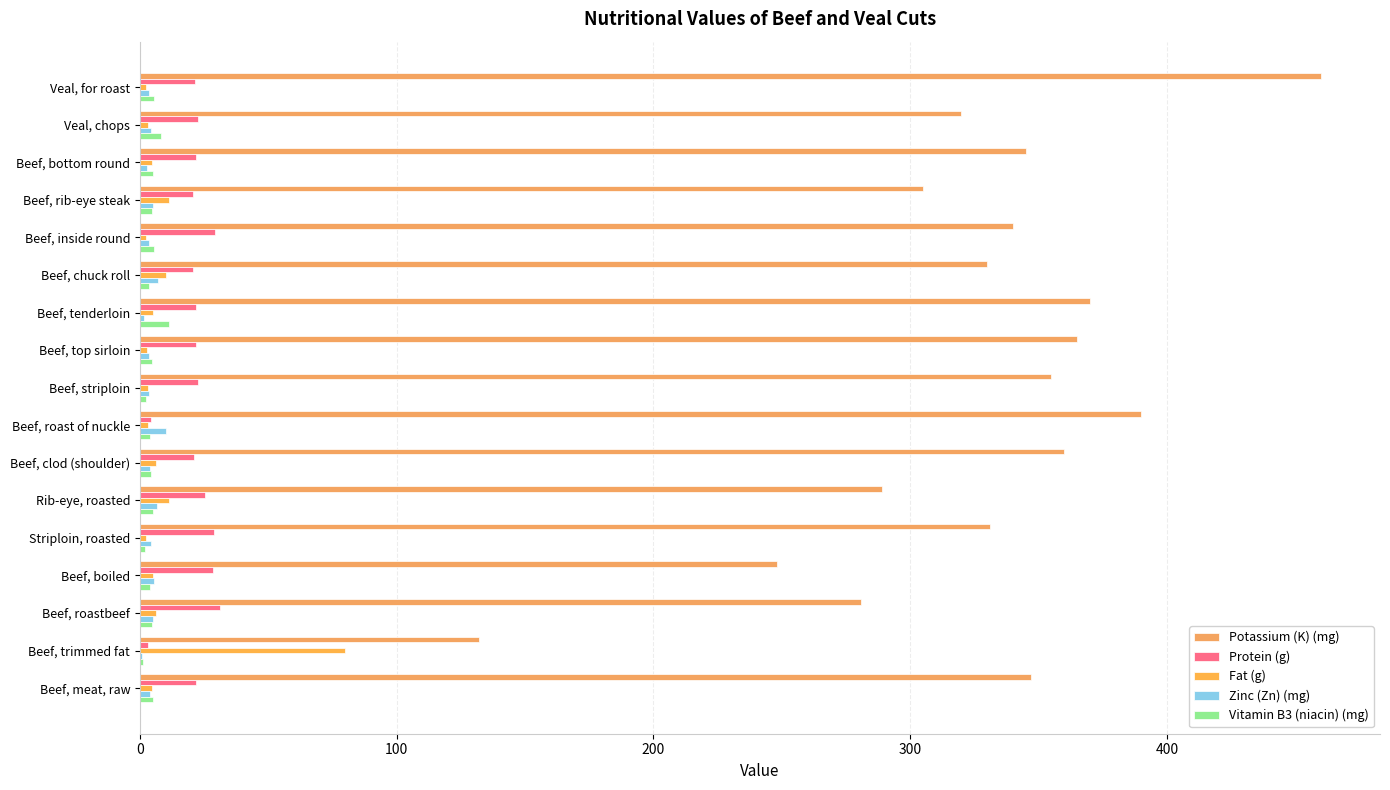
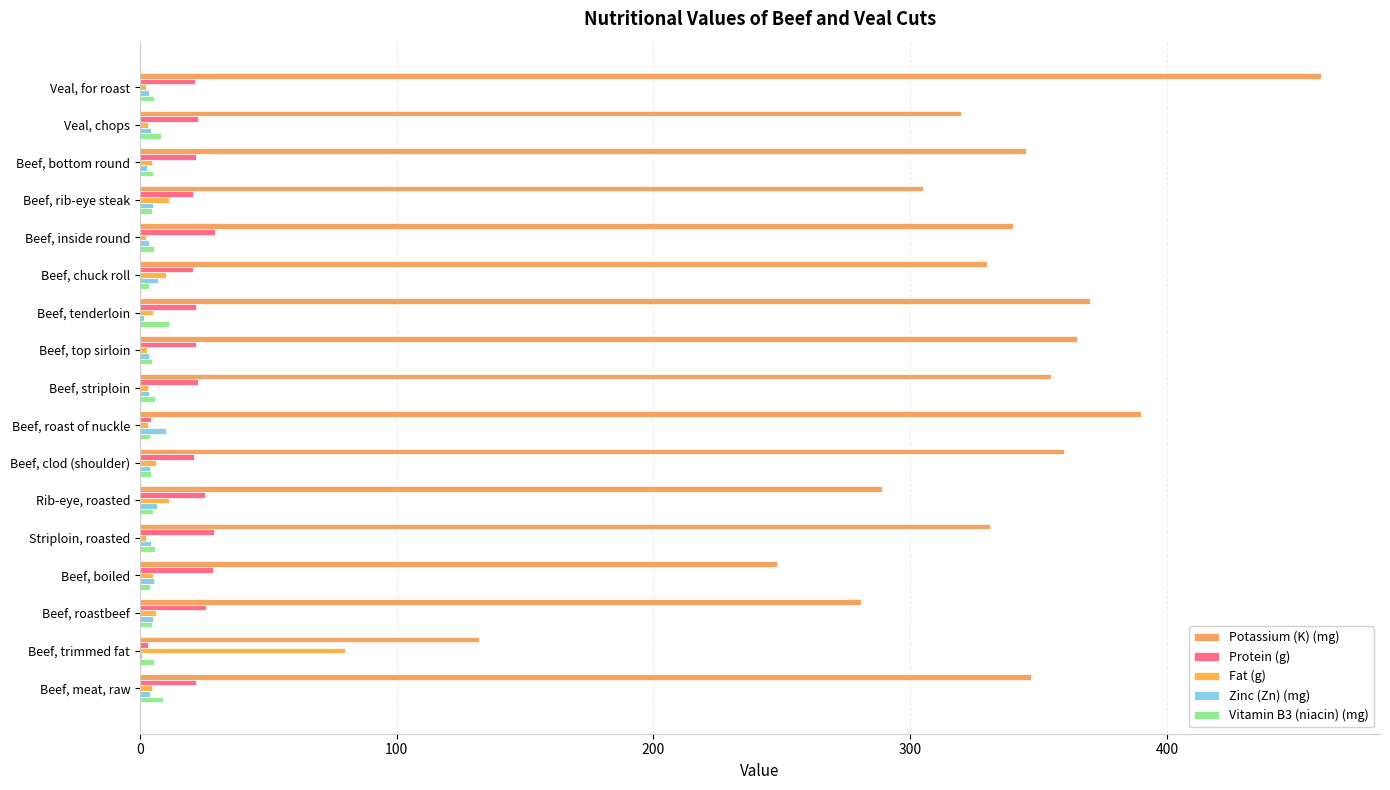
Vitamin B3 (niacin) (mg), Beef, striploin: 2 -> 6
Vitamin B3 (niacin) (mg), Striploin, roasted: 2 -> 6
Protein (g), Beef, roastbeef: 31 -> 26
Vitamin B3 (niacin) (mg), Beef, trimmed fat: 1 -> 6
Vitamin B3 (niacin) (mg), Beef, meat, raw: 5 -> 9
